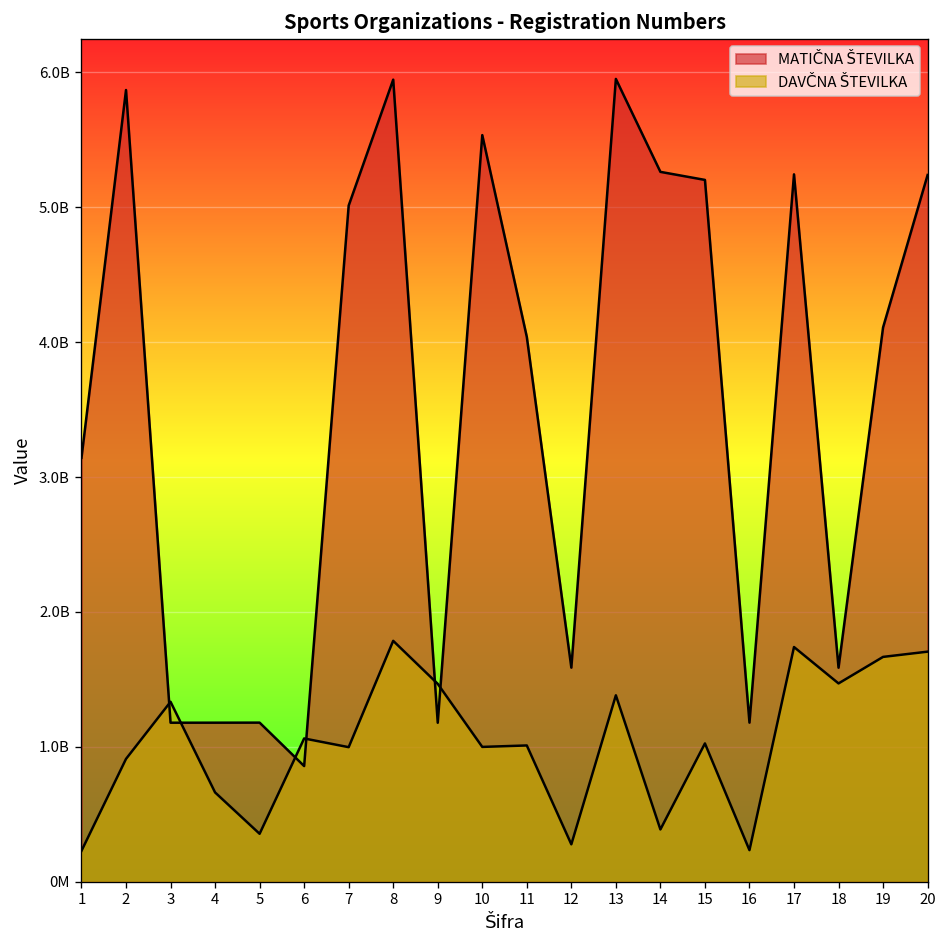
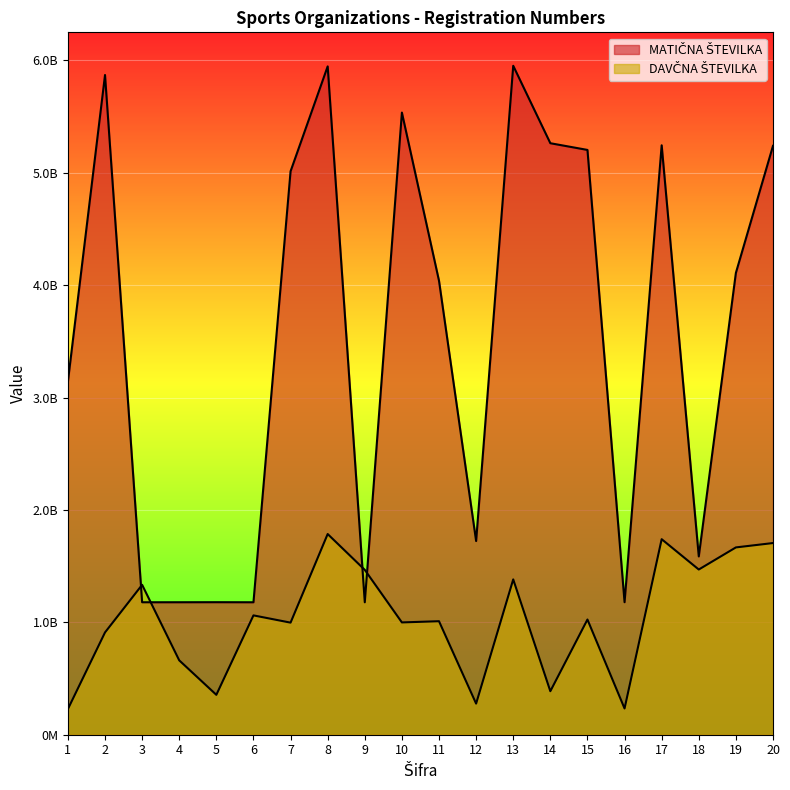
MATIČNA ŠTEVILKA, 6: 860000000 -> 1180000000
MATIČNA ŠTEVILKA, 12: 1590000000 -> 1720000000
